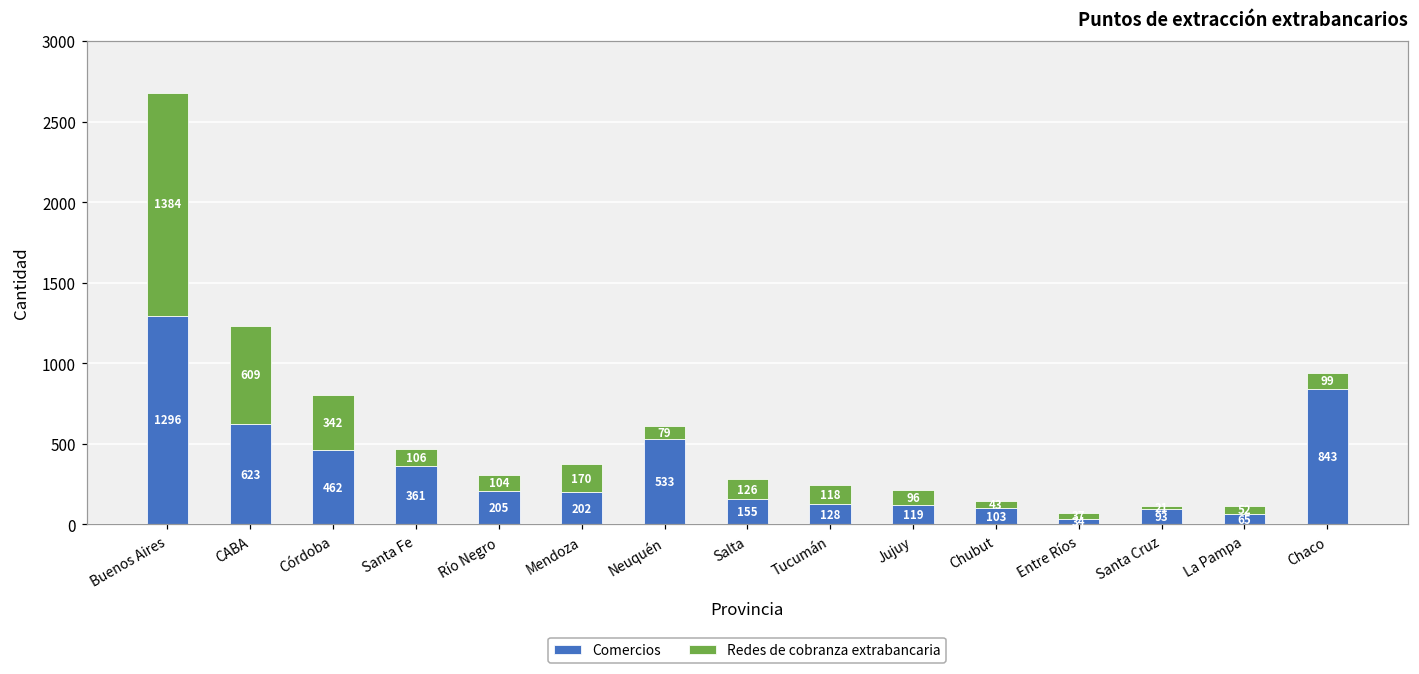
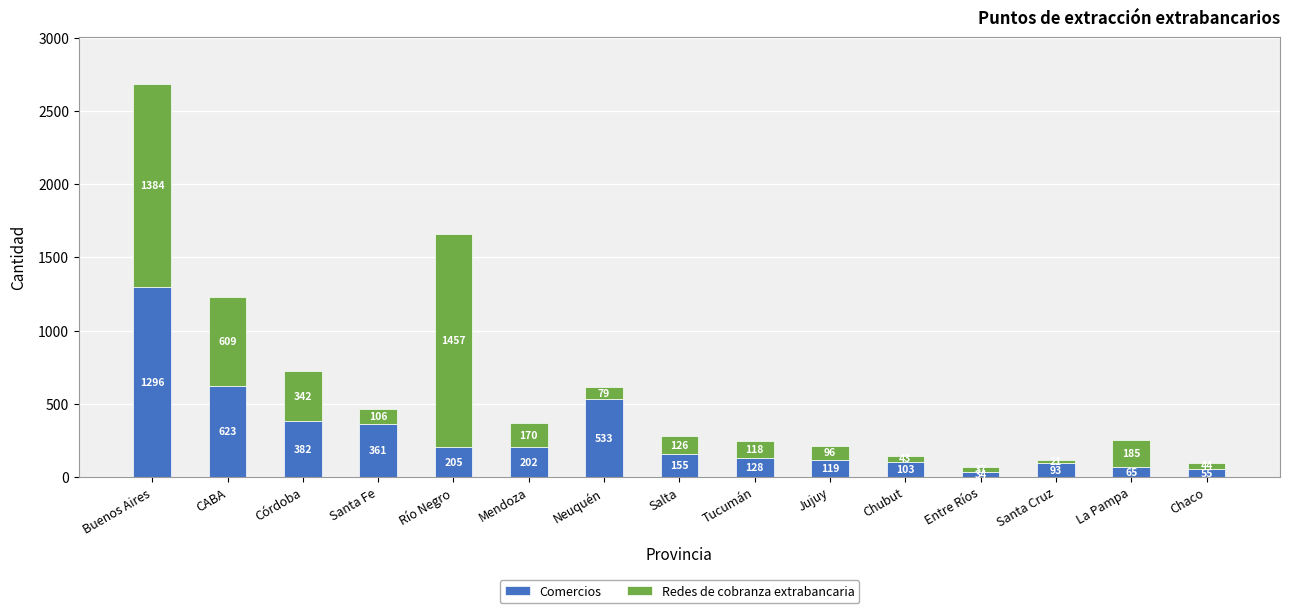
Comercios, Córdoba: 462 -> 382
Redes de cobranza extrabancaria, Río Negro: 104 -> 1457
Redes de cobranza extrabancaria, La Pampa: 52 -> 185
Comercios, Chaco: 843 -> 55
Redes de cobranza extrabancaria, Chaco: 100 -> 40
